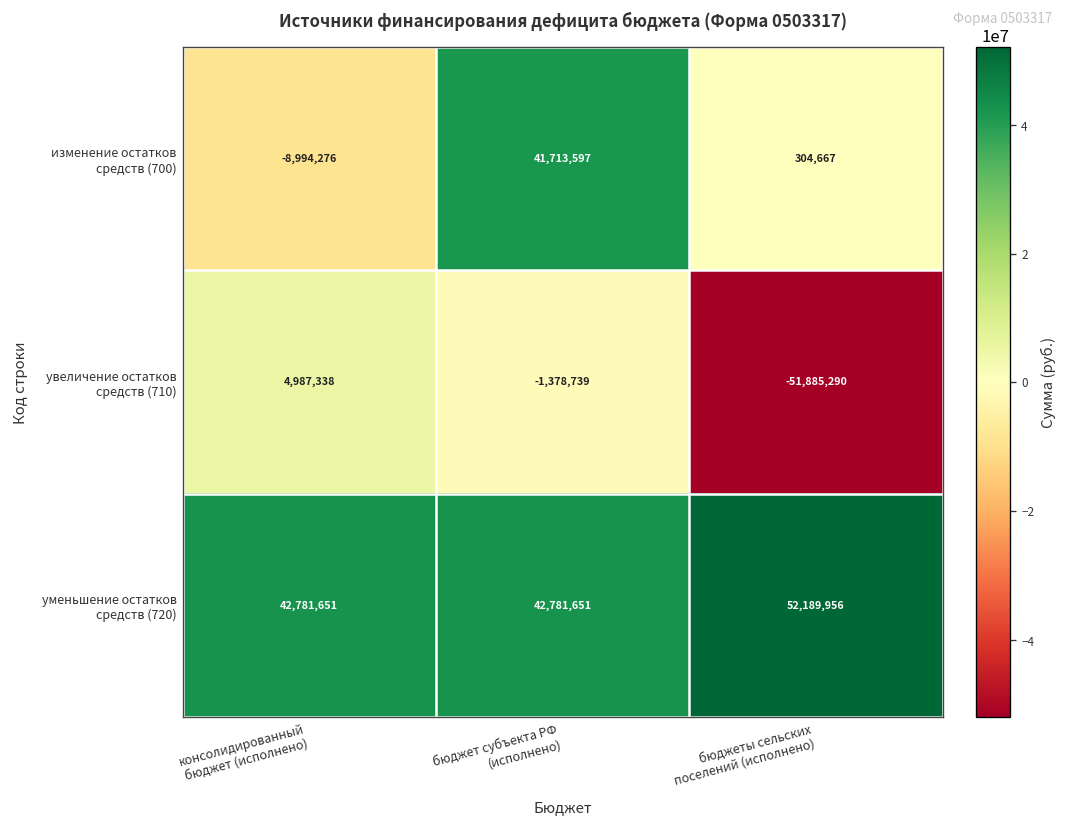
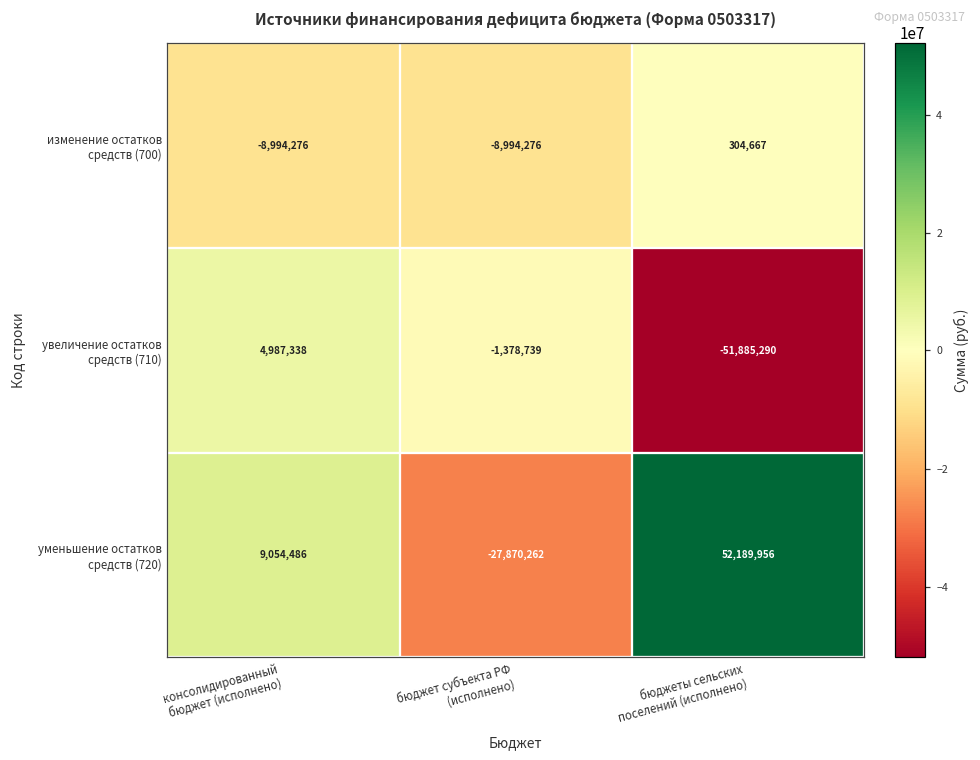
изменение остатков средств (700), бюджет субъекта РФ (исполнено): 41,713,597 -> -8,994,276
уменьшение остатков средств (720), консолидированный бюджет (исполнено): 42,781,651 -> 9,054,486
уменьшение остатков средств (720), бюджет субъекта РФ (исполнено): 42,781,651 -> -27,870,262
